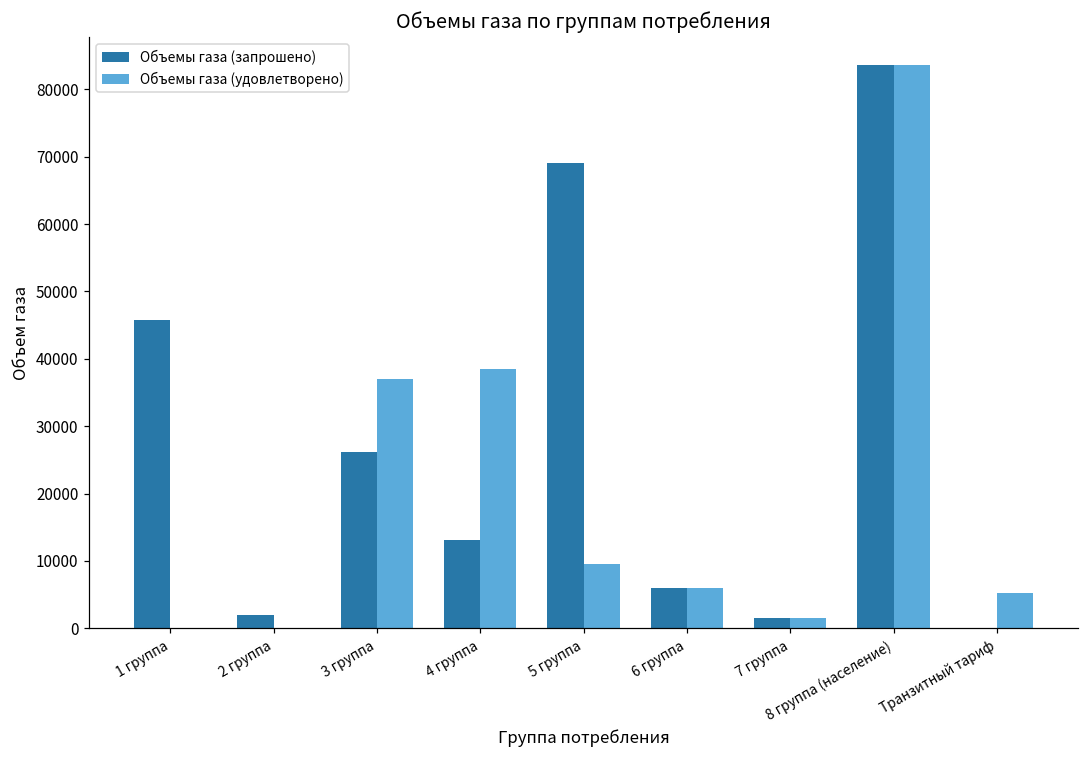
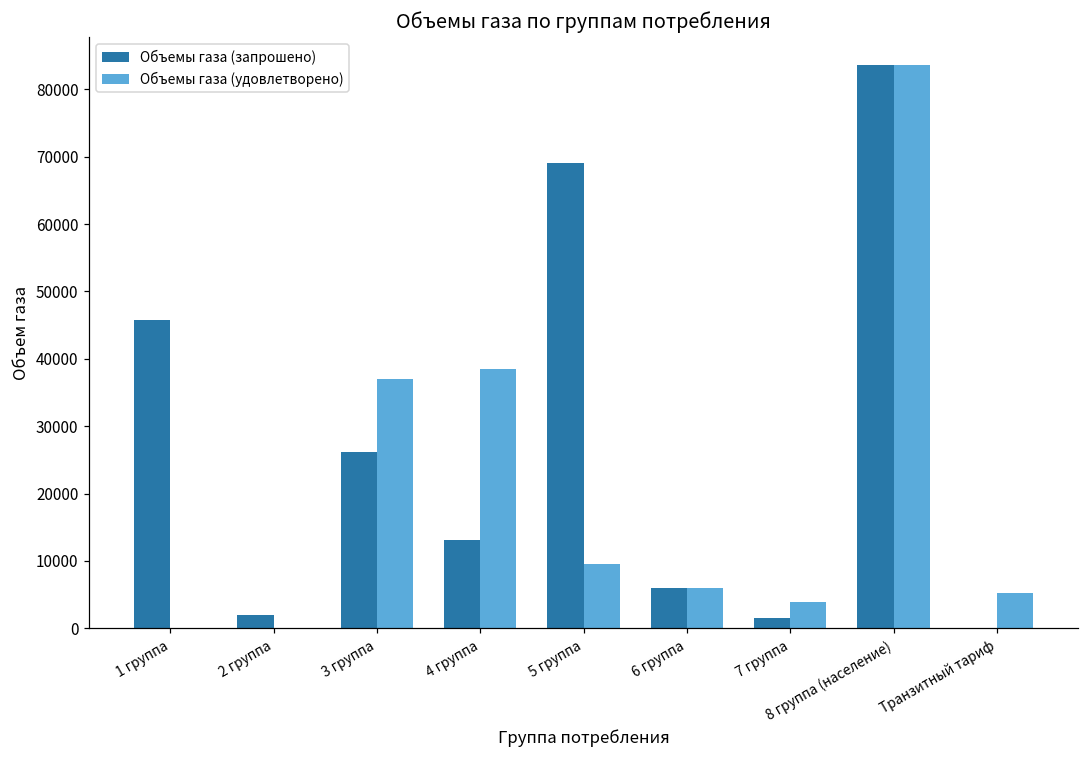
Объемы газа (удовлетворено), 7 группа: 2000 -> 4000
